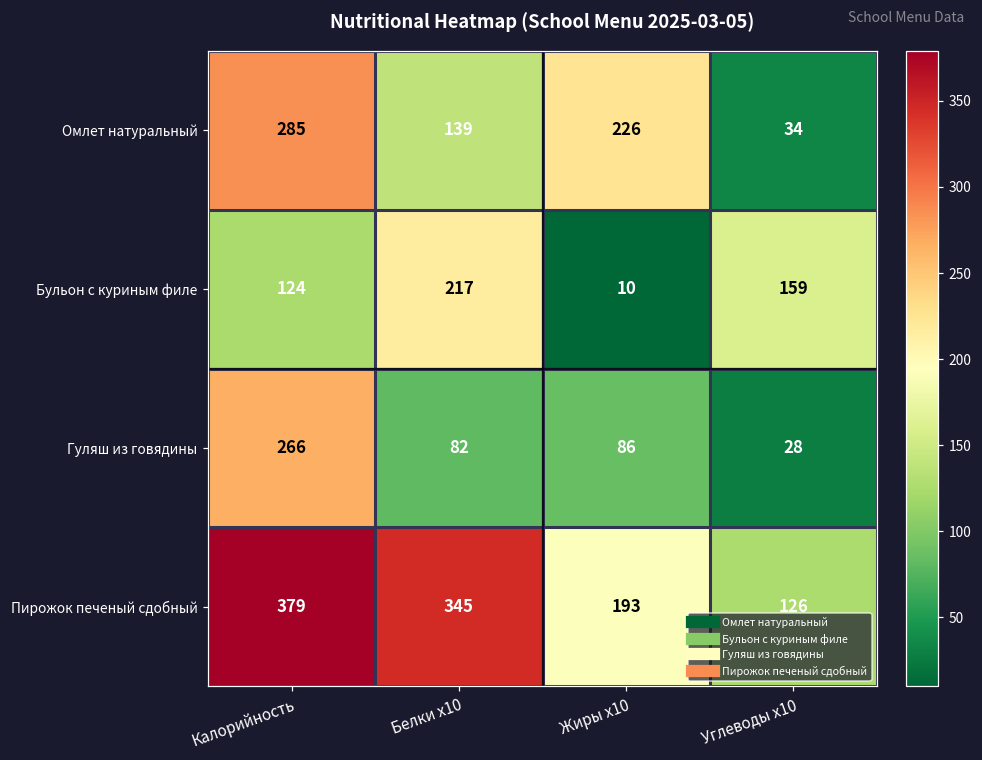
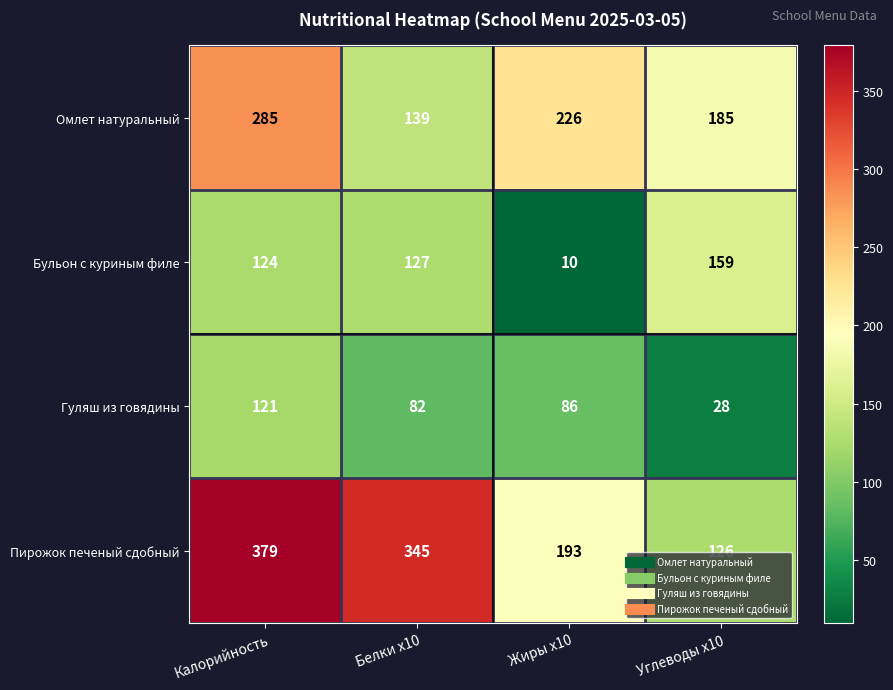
Омлет натуральный, Углеводы x10: 34 -> 185
Бульон с куриным филе, Белки x10: 217 -> 127
Гуляш из говядины, Калорийность: 266 -> 121
